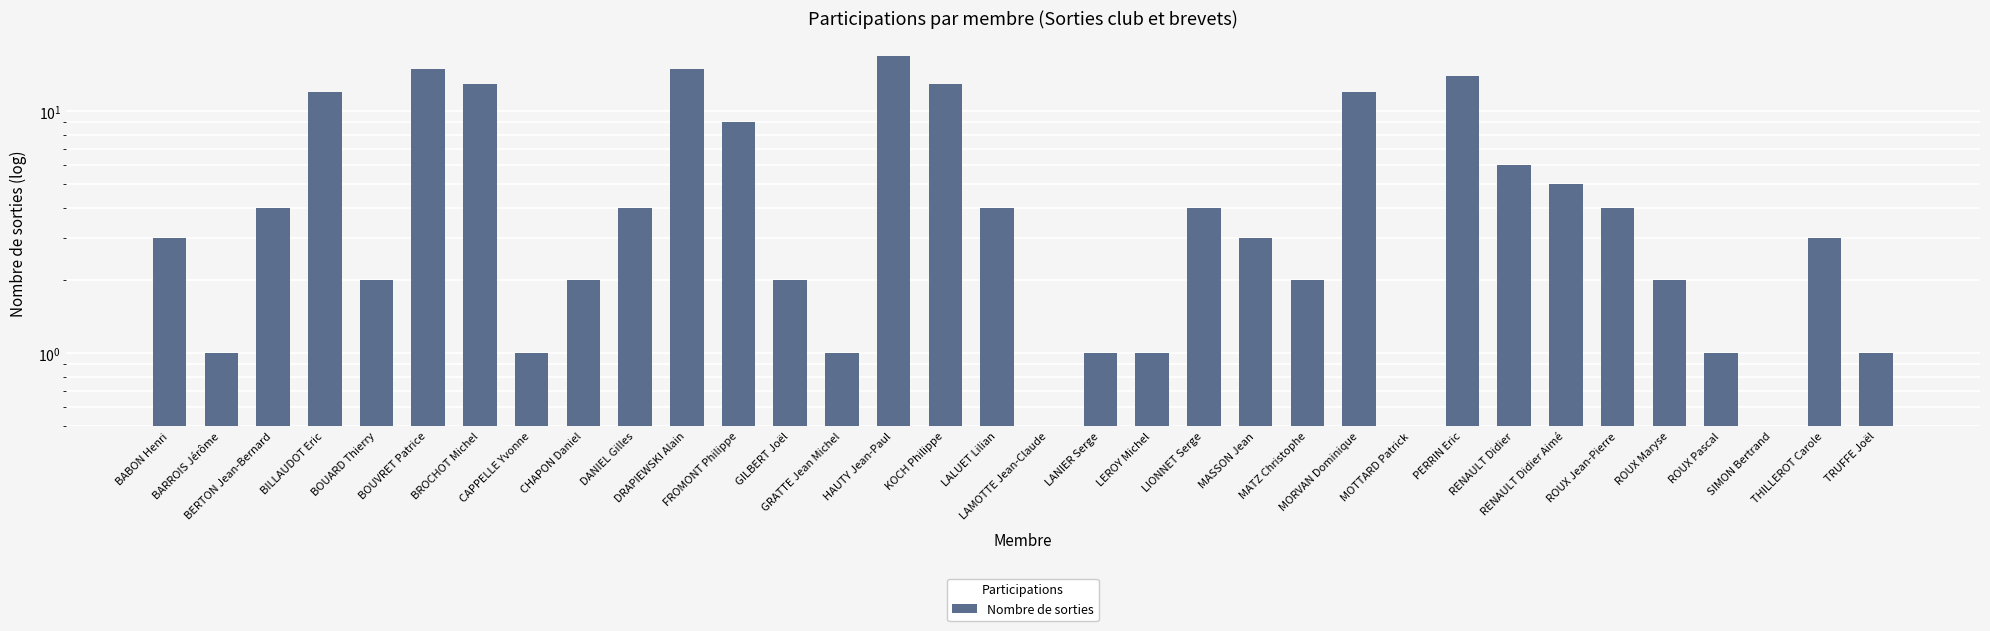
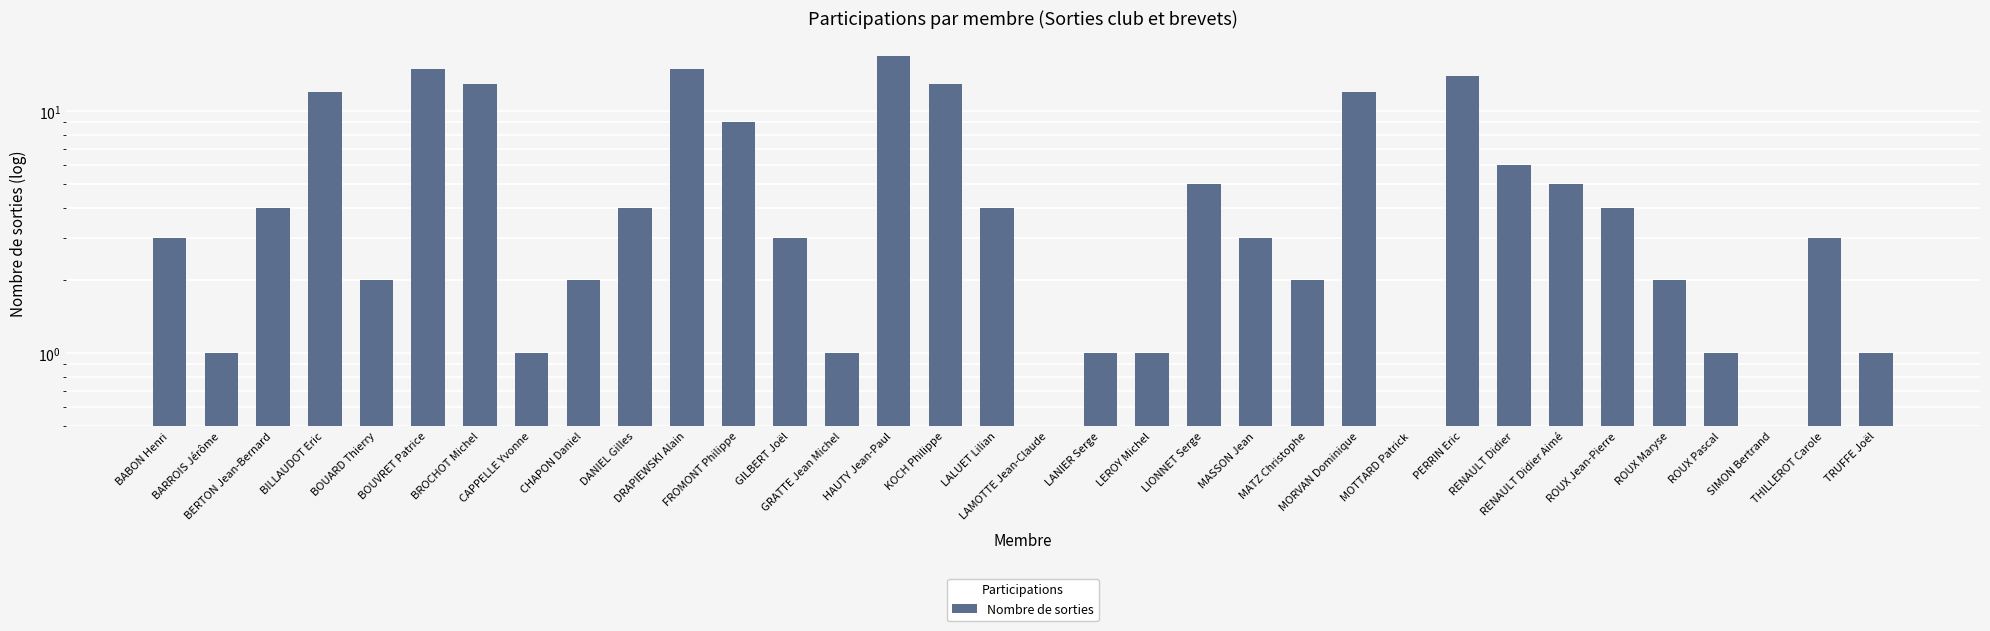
GILBERT Joël: 2 -> 3
LIONNET Serge: 4 -> 5
